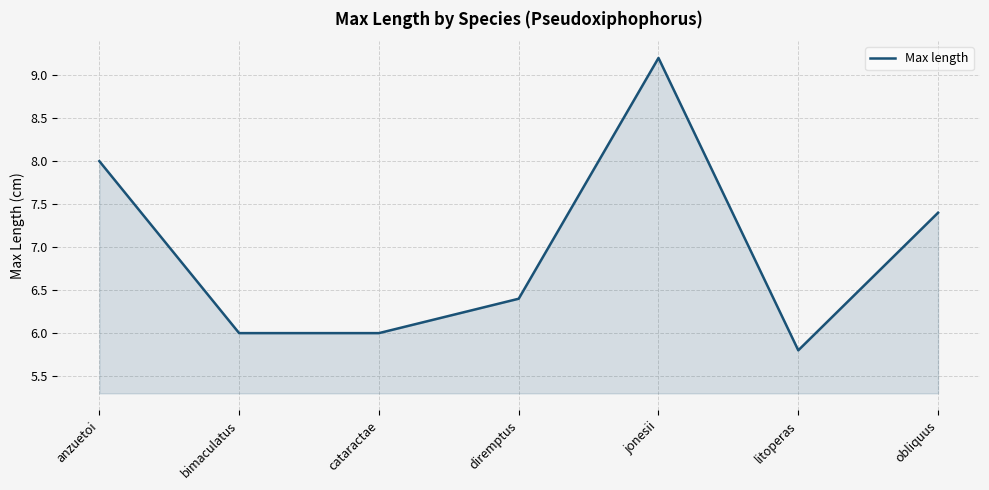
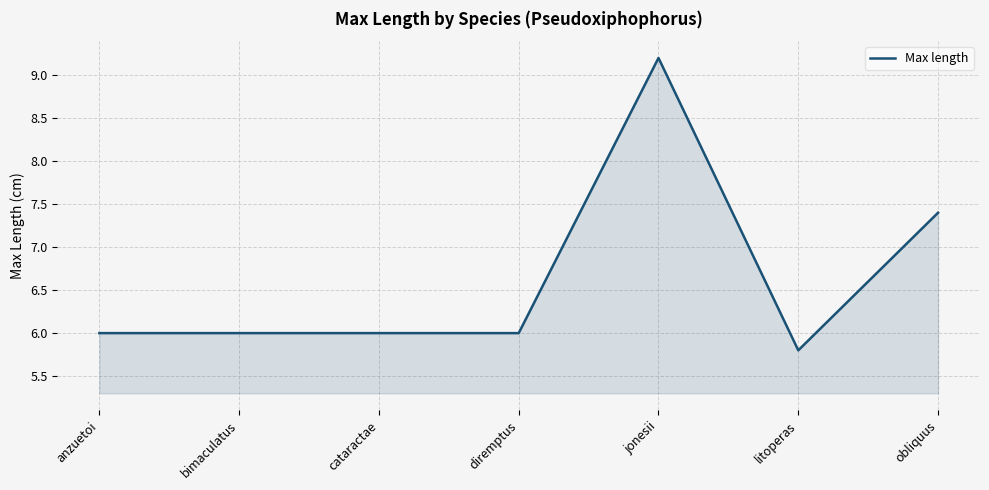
anzuetoi: 8 -> 6
diremptus: 6.4 -> 6.0
